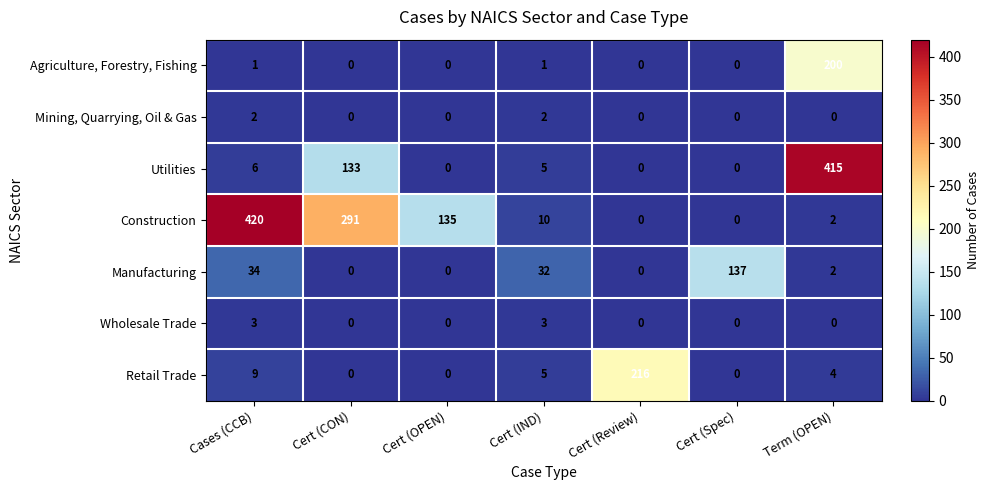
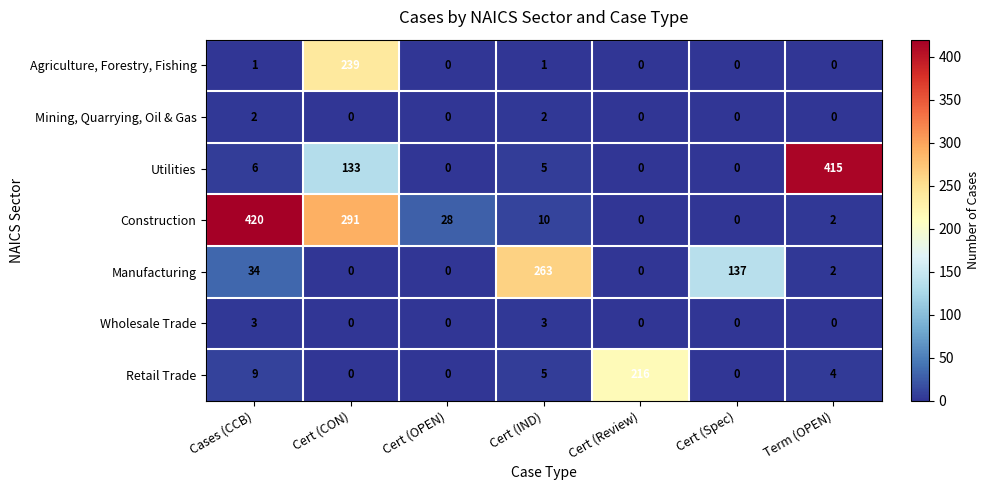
Agriculture, Forestry, Fishing, Cert (CON): 0 -> 239
Agriculture, Forestry, Fishing, Term (OPEN): 200 -> 0
Construction, Cert (OPEN): 135 -> 28
Manufacturing, Cert (IND): 32 -> 263
